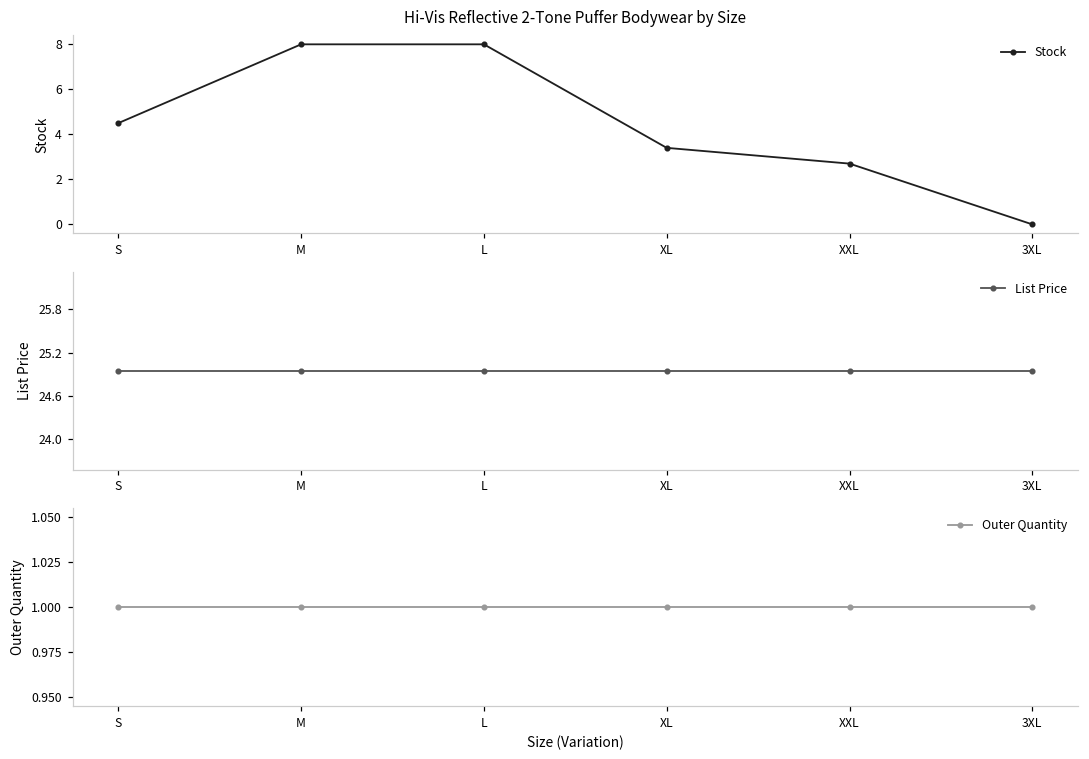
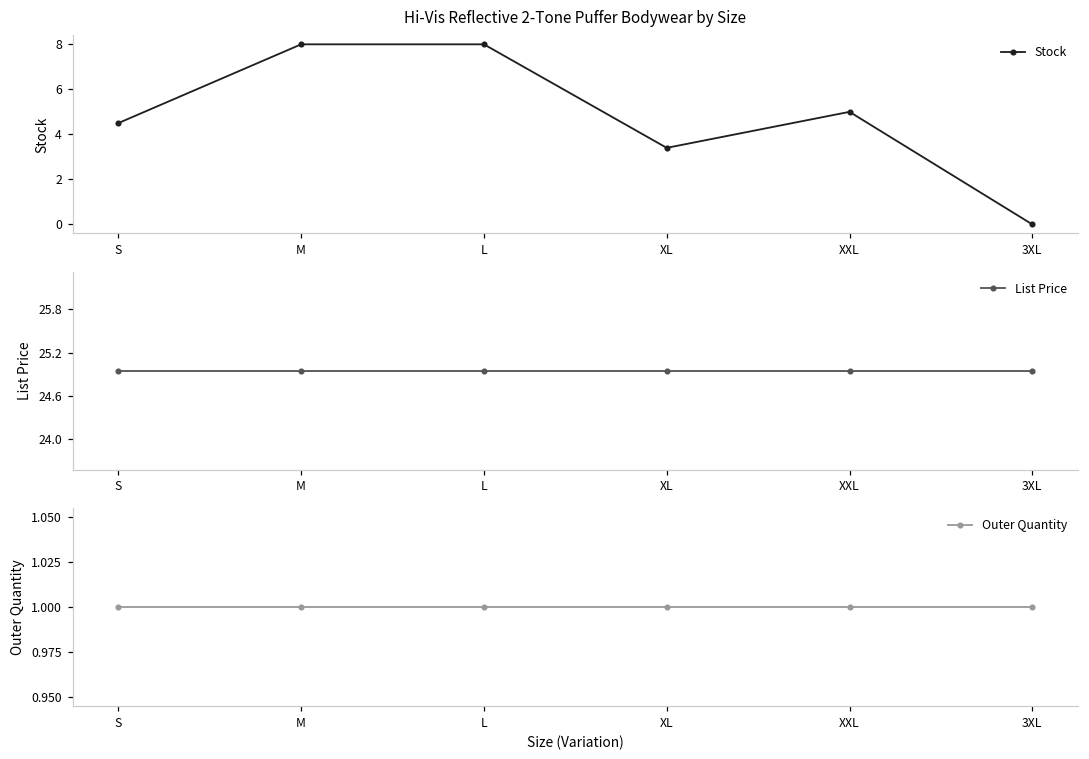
Hi-Vis Reflective 2-Tone Puffer Bodywear by Size, XXL: 2.7 -> 5.0
